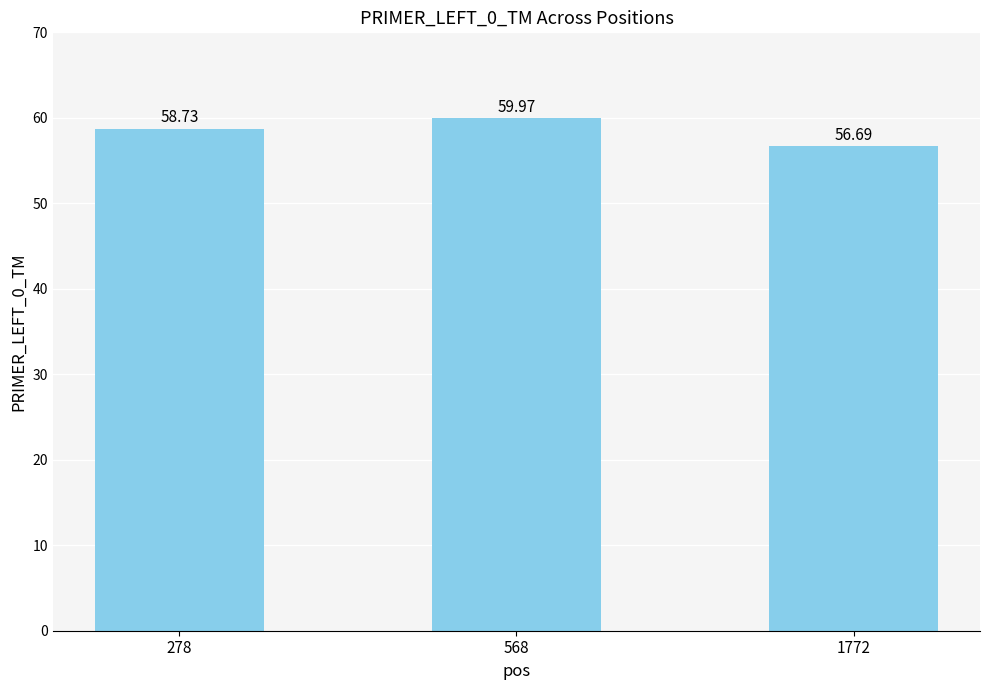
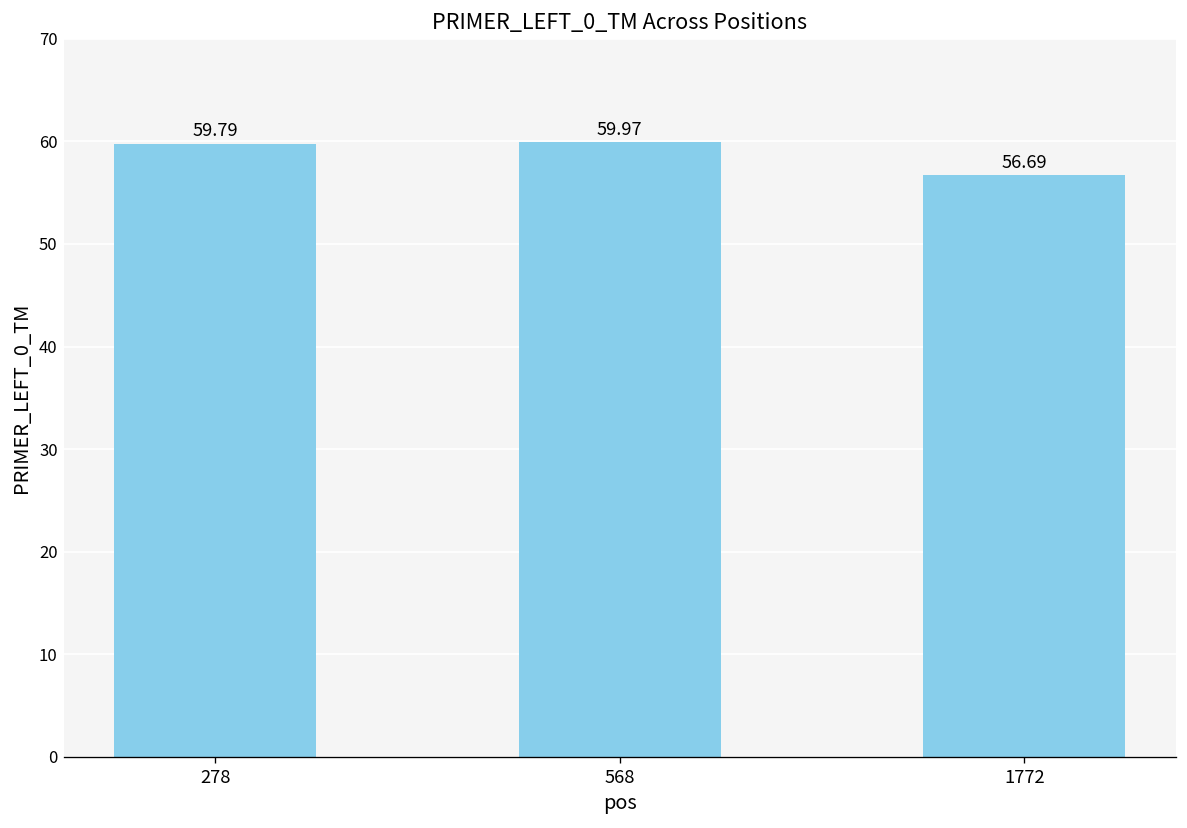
278: 58.73 -> 59.79
